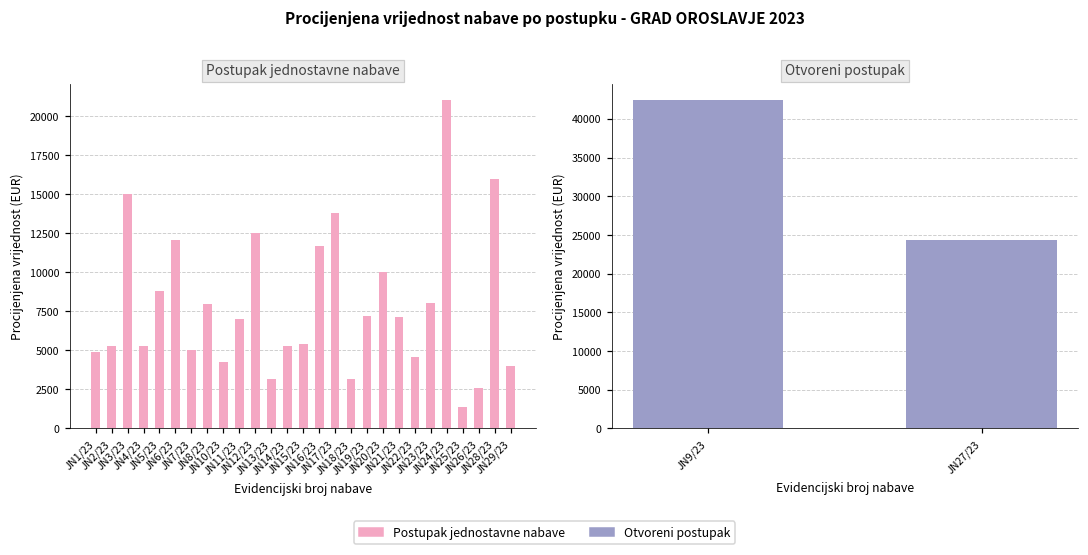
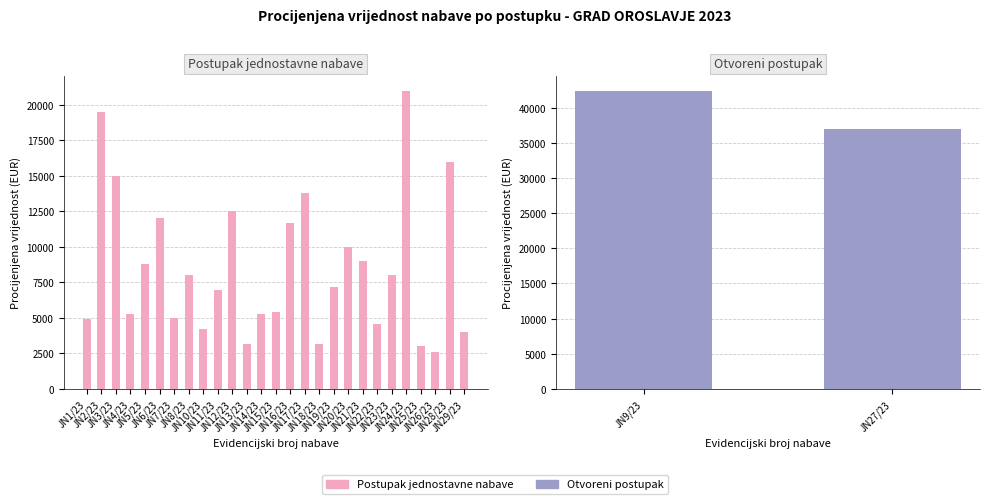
Postupak jednostavne nabave, JN2/23: 5300 -> 19500
Postupak jednostavne nabave, JN21/23: 7100 -> 9000
Postupak jednostavne nabave, JN25/23: 1300 -> 3000
Otvoreni postupak, JN27/23: 24000 -> 37000
